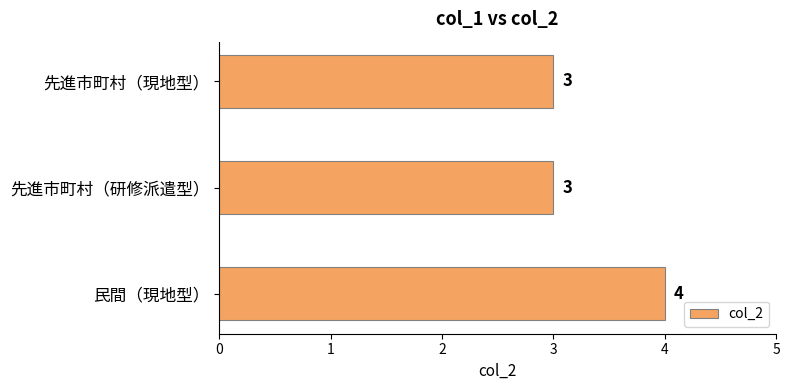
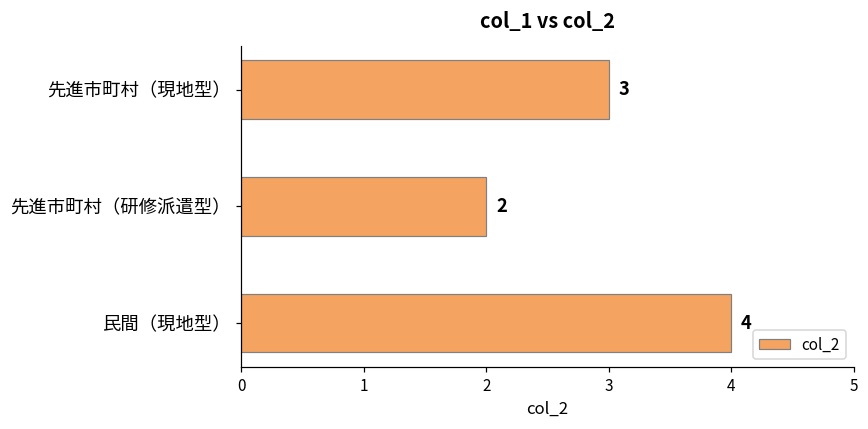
先進市町村（研修派遣型）: 3 -> 2
